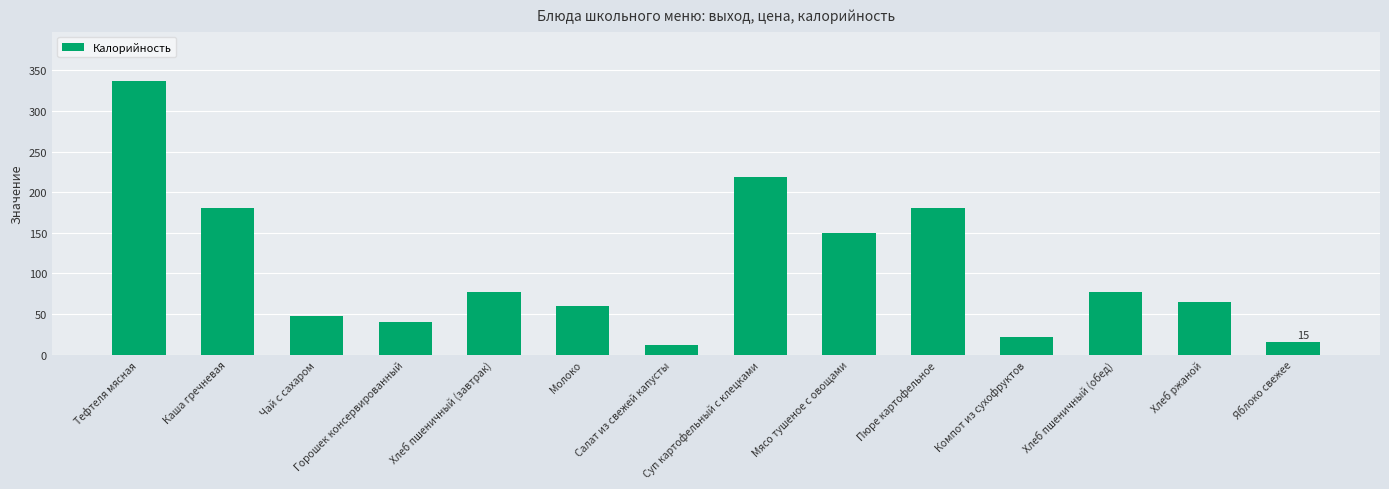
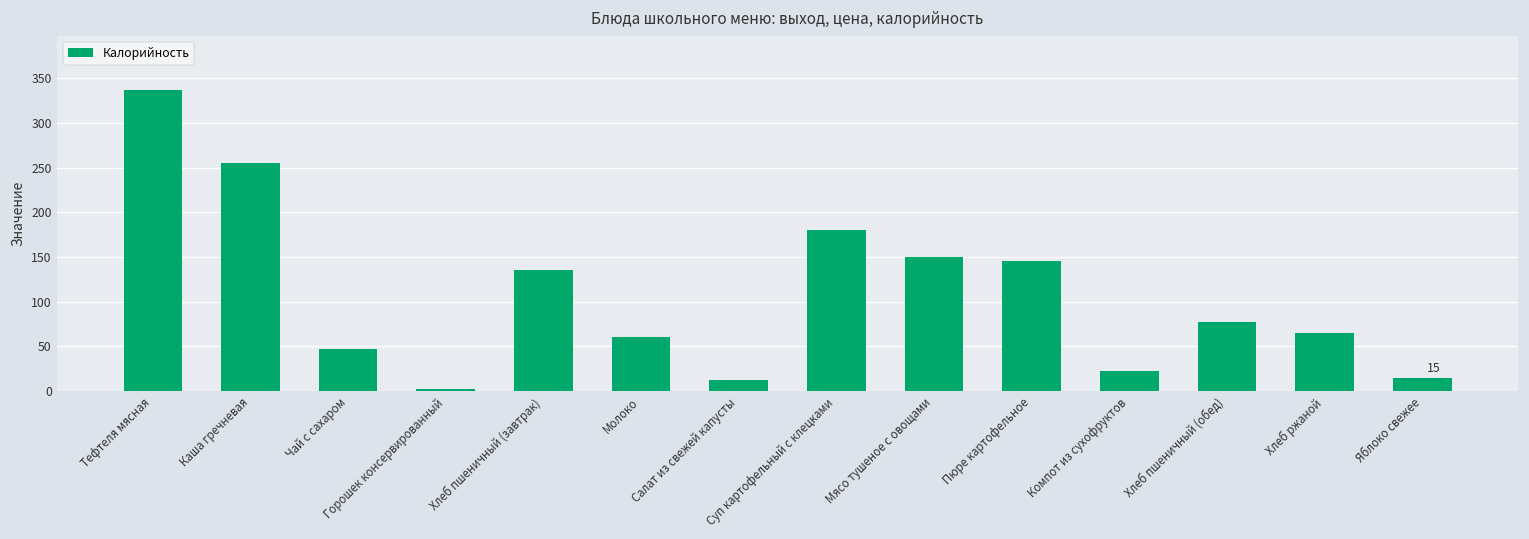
Каша гречневая: 180 -> 260
Горошек консервированный: 40 -> 0
Хлеб пшеничный (завтрак): 80 -> 140
Суп картофельный с клецками: 220 -> 180
Пюре картофельное: 180 -> 150
